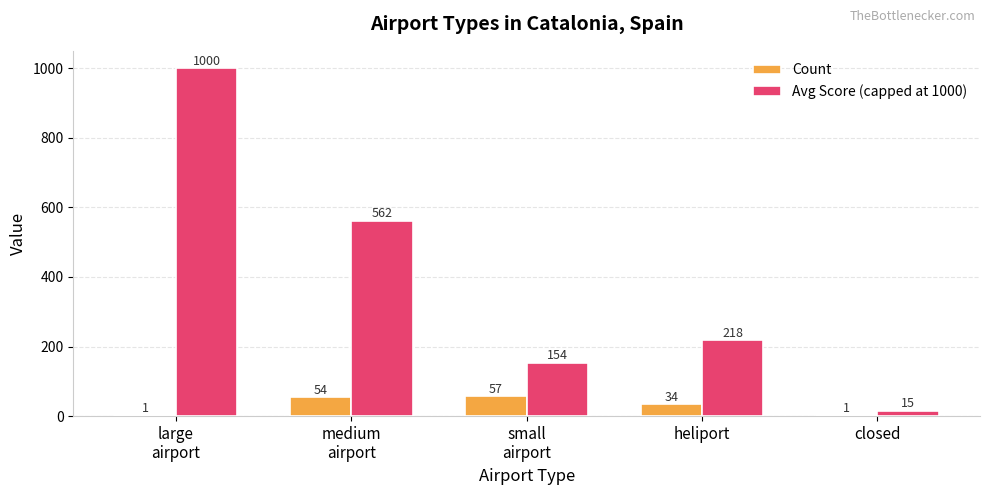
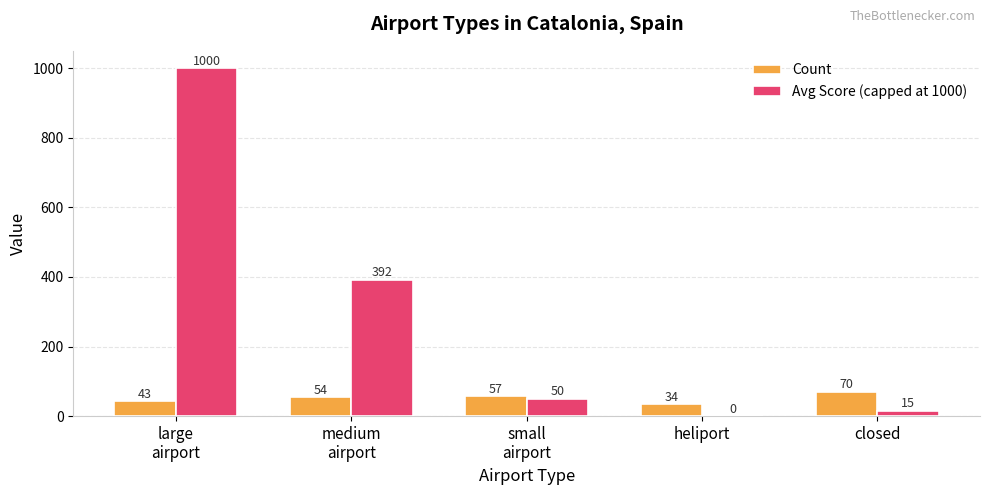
Count, large airport: 1 -> 43
Avg Score (capped at 1000), medium airport: 562 -> 392
Avg Score (capped at 1000), small airport: 154 -> 50
Avg Score (capped at 1000), heliport: 218 -> 0
Count, closed: 1 -> 70
